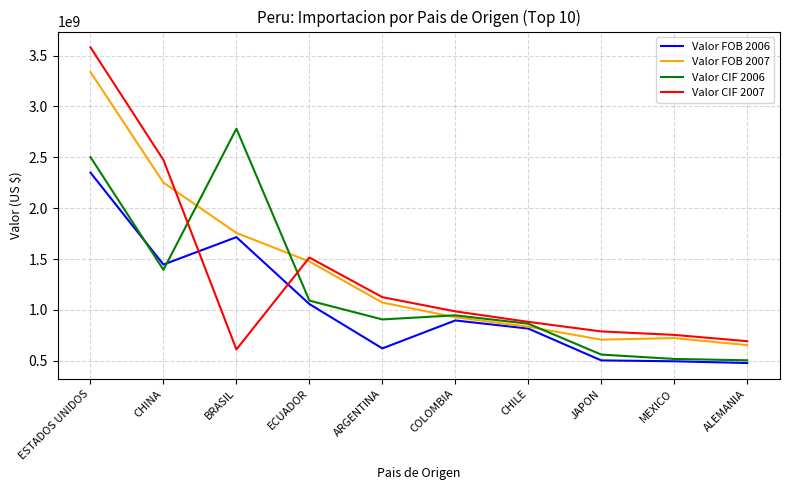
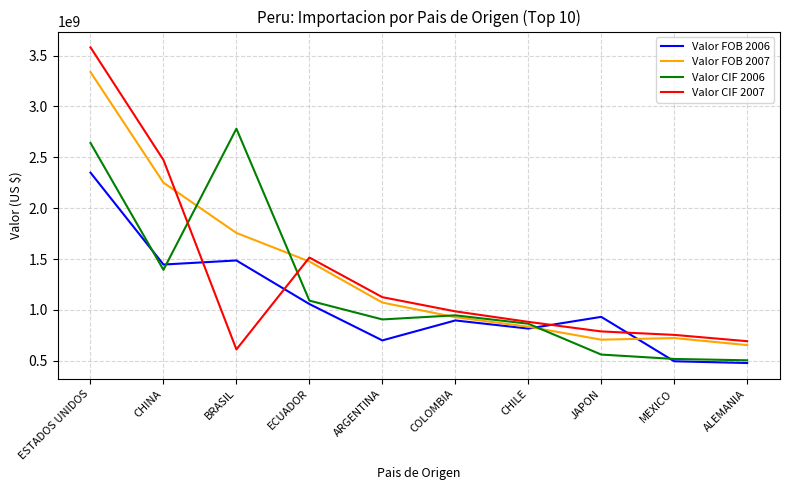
Valor CIF 2006, ESTADOS UNIDOS: 2500000000 -> 2640000000
Valor FOB 2006, BRASIL: 1720000000 -> 1490000000
Valor FOB 2006, ARGENTINA: 620000000 -> 700000000
Valor FOB 2006, JAPON: 500000000 -> 930000000
